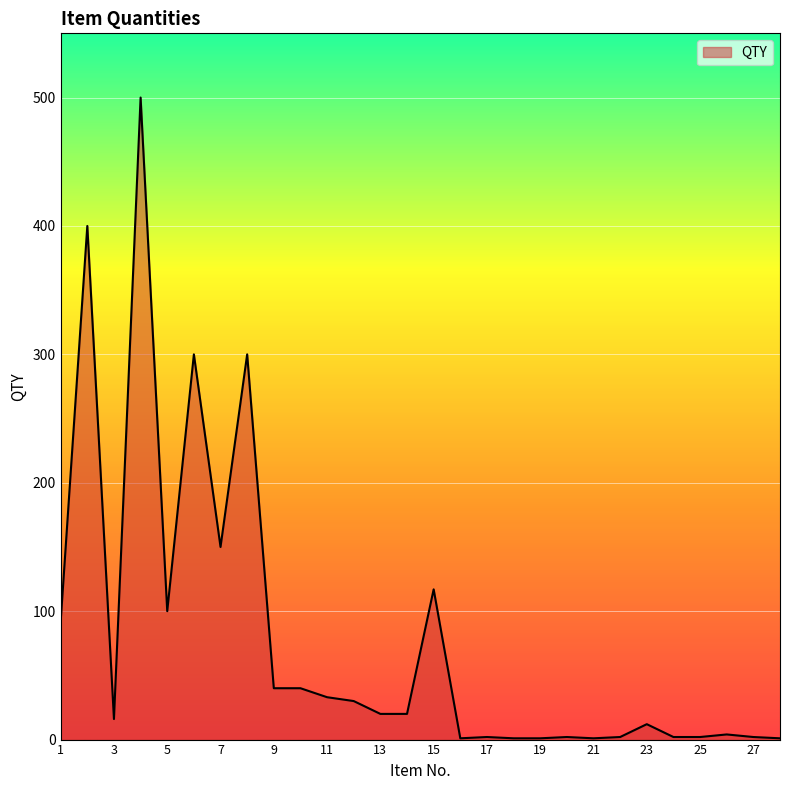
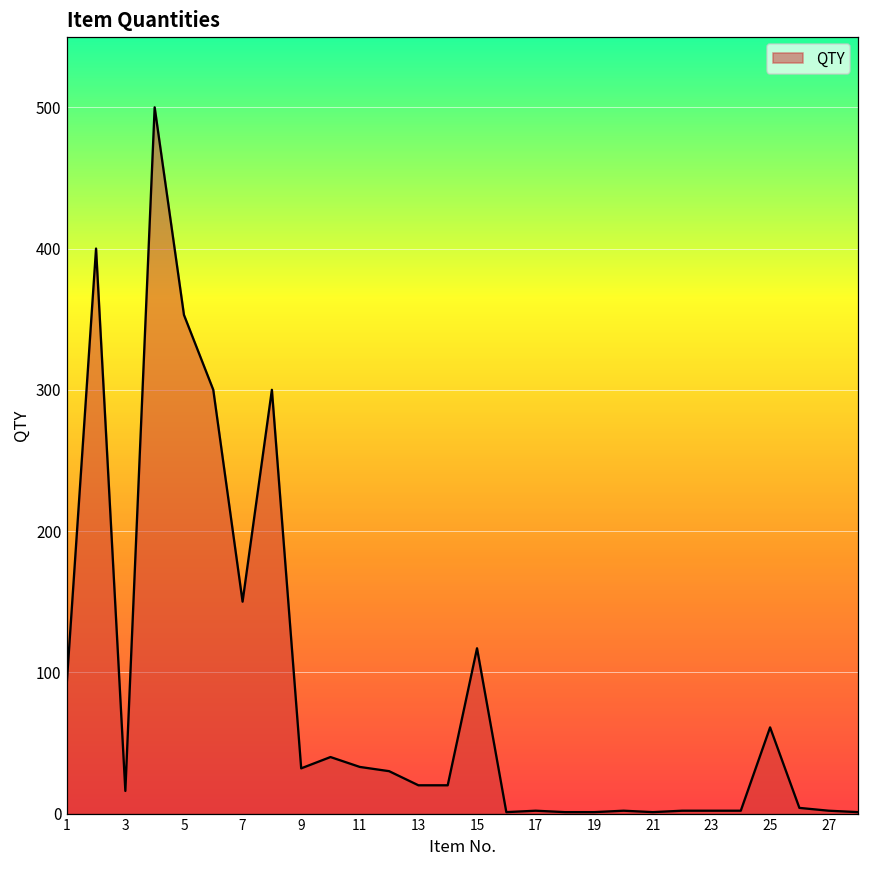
5: 100 -> 353
9: 40 -> 32
23: 12 -> 2
25: 2 -> 61
